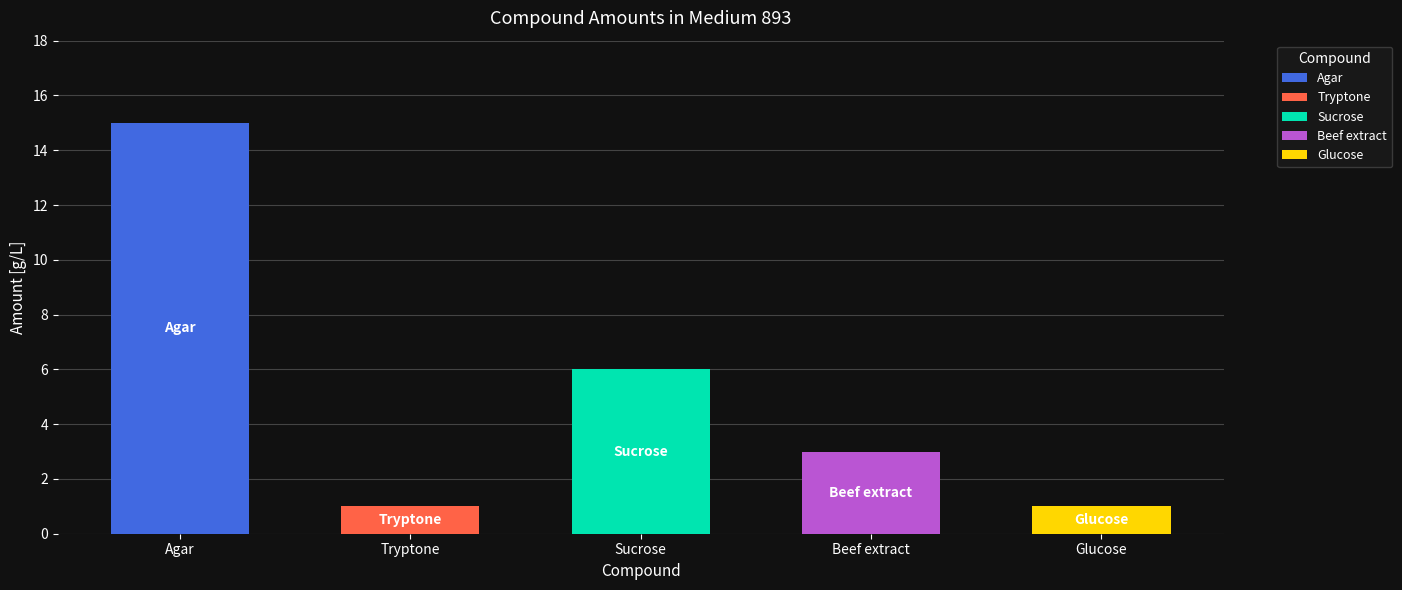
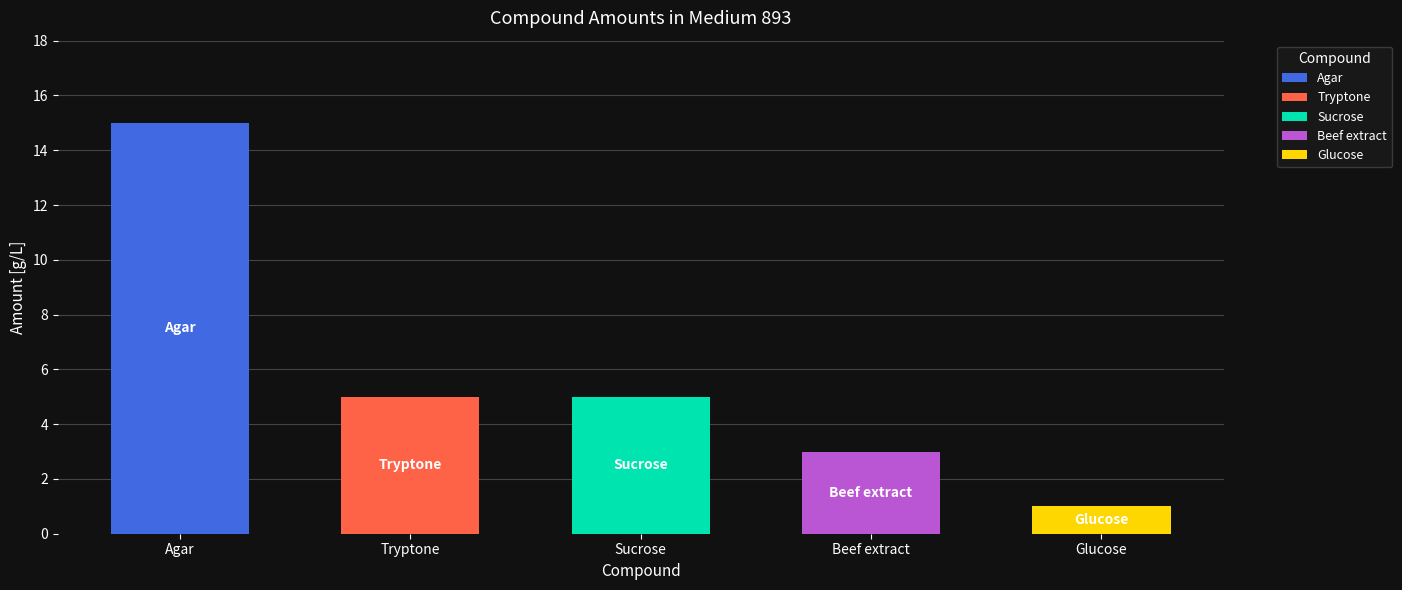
Tryptone, Tryptone: 1 -> 5
Sucrose, Sucrose: 6 -> 5
